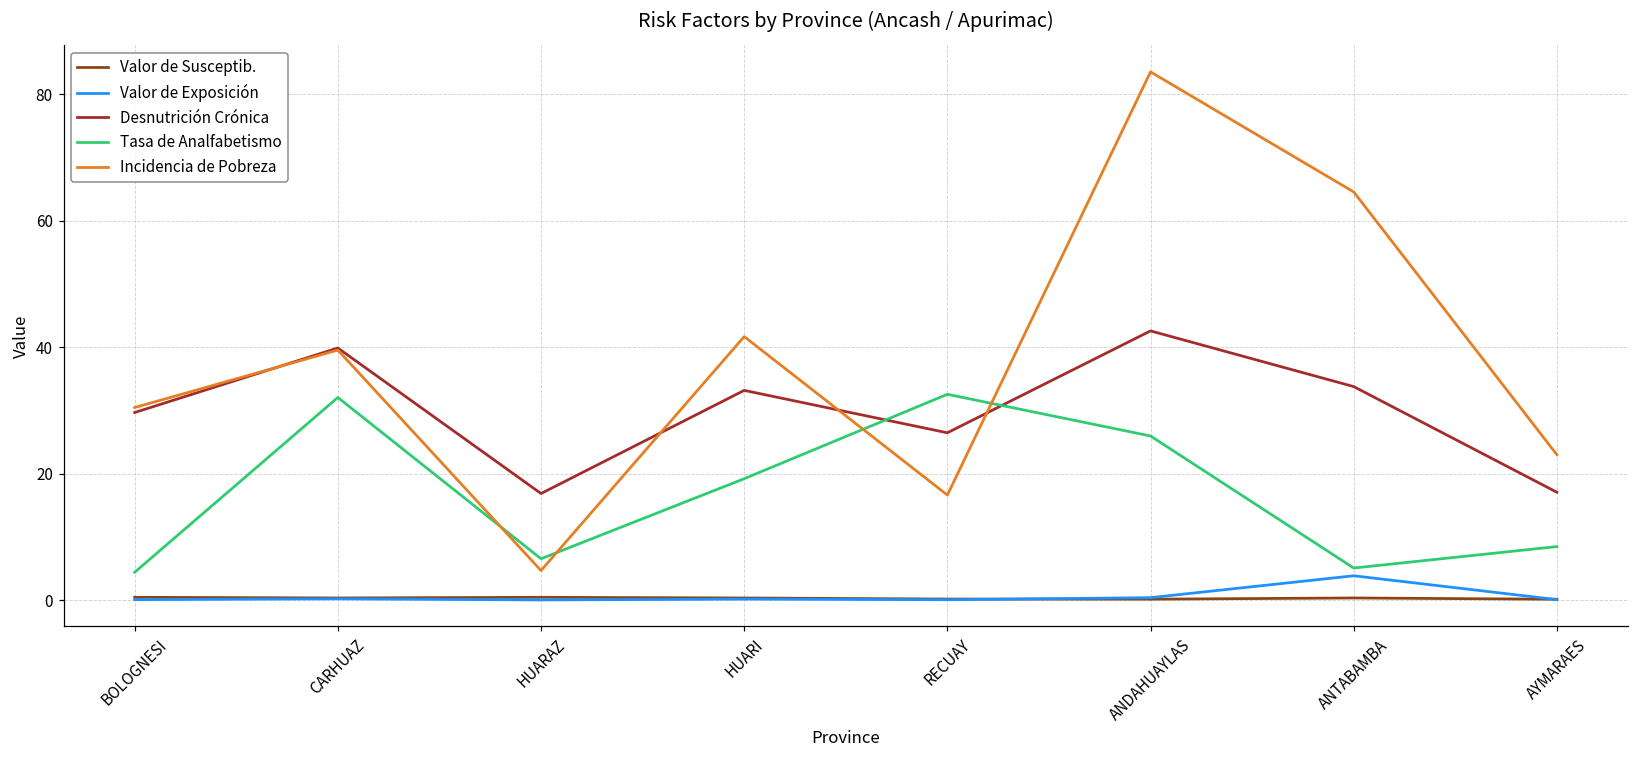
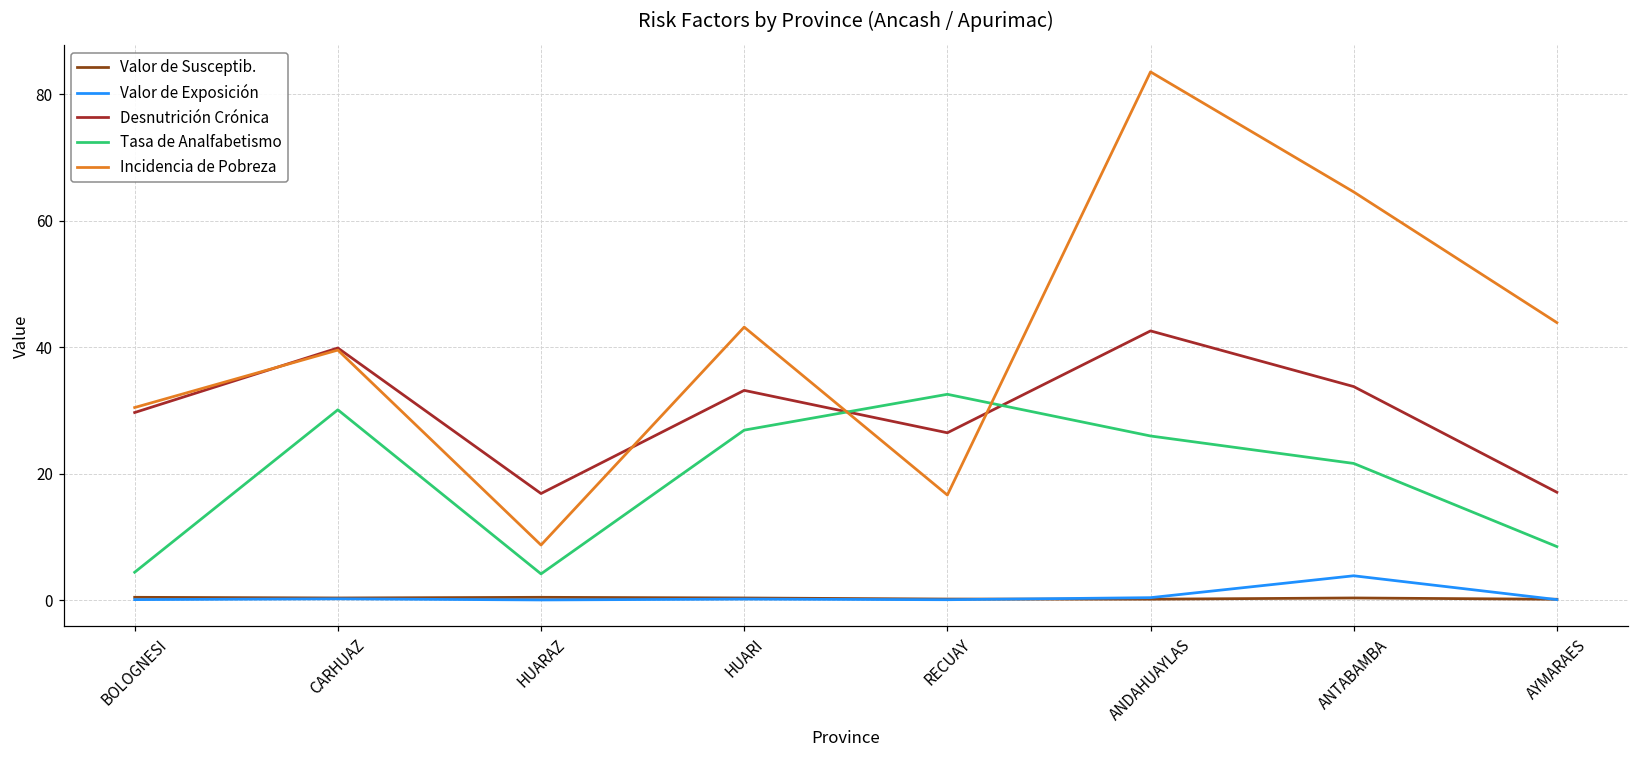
Tasa de Analfabetismo, CARHUAZ: 32 -> 30
Tasa de Analfabetismo, HUARAZ: 7 -> 4
Incidencia de Pobreza, HUARAZ: 5 -> 9
Tasa de Analfabetismo, HUARI: 19 -> 27
Incidencia de Pobreza, HUARI: 42 -> 43
Tasa de Analfabetismo, ANTABAMBA: 5 -> 22
Incidencia de Pobreza, AYMARAES: 23 -> 44
